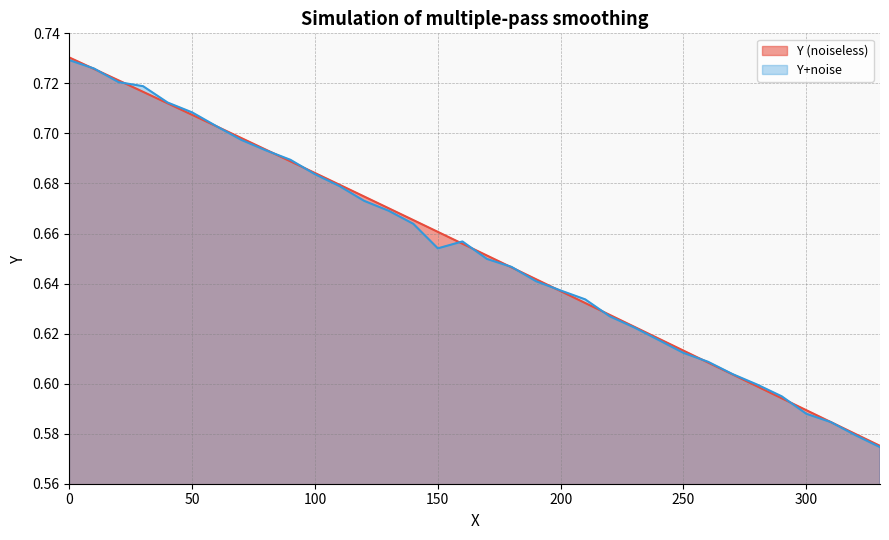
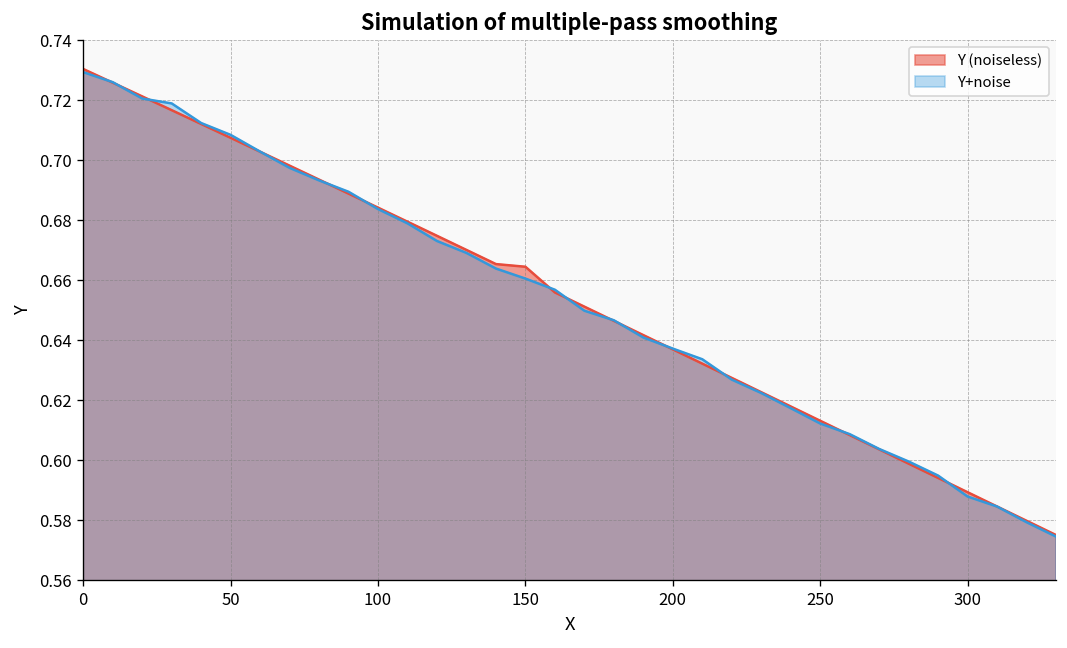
Y (noiseless), 150: 0.661 -> 0.664
Y+noise, 150: 0.654 -> 0.661
